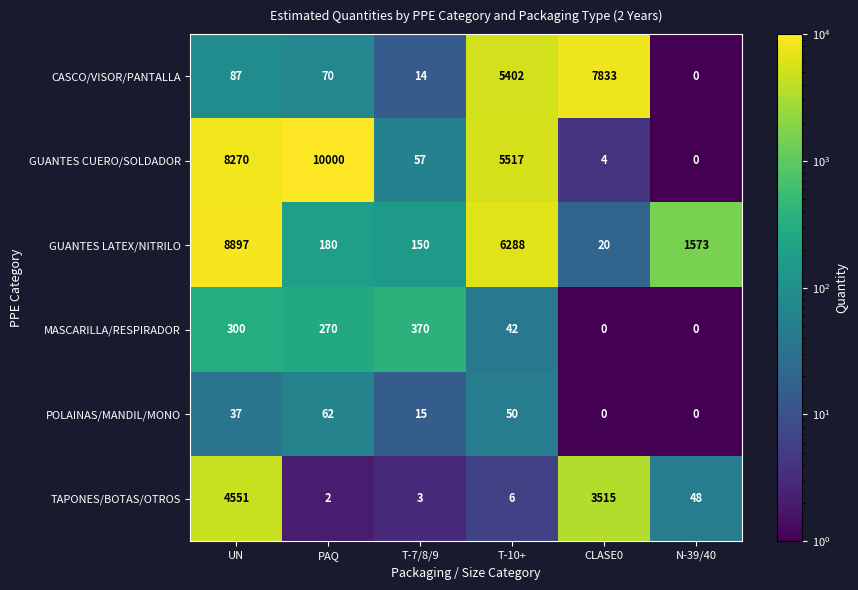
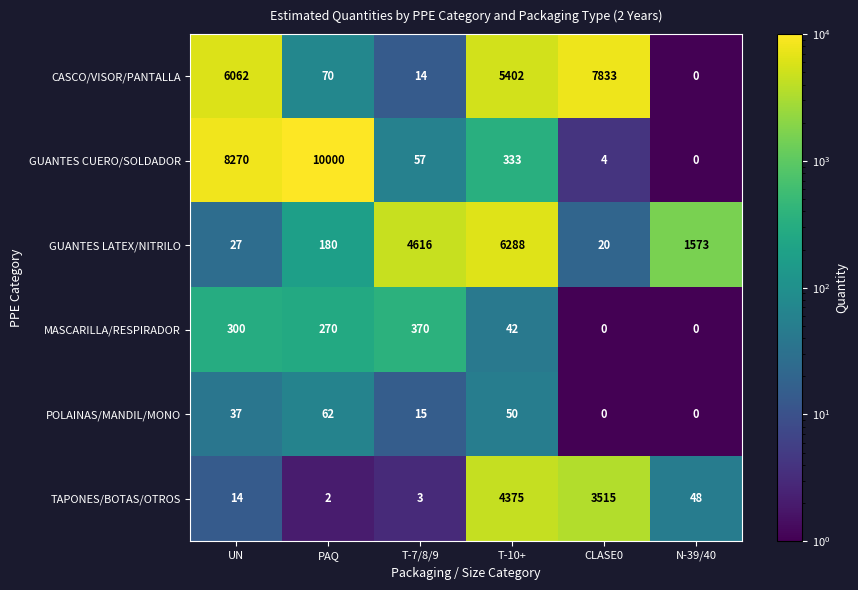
CASCO/VISOR/PANTALLA, UN: 87 -> 6062
GUANTES CUERO/SOLDADOR, T-10+: 5517 -> 333
GUANTES LATEX/NITRILO, UN: 8897 -> 27
GUANTES LATEX/NITRILO, T-7/8/9: 150 -> 4616
TAPONES/BOTAS/OTROS, UN: 4551 -> 14
TAPONES/BOTAS/OTROS, T-10+: 6 -> 4375
